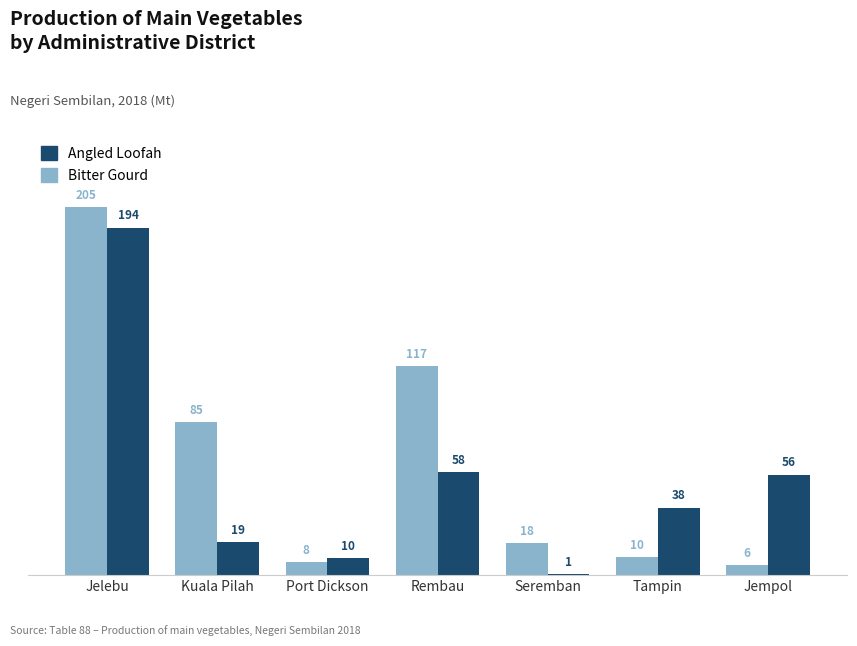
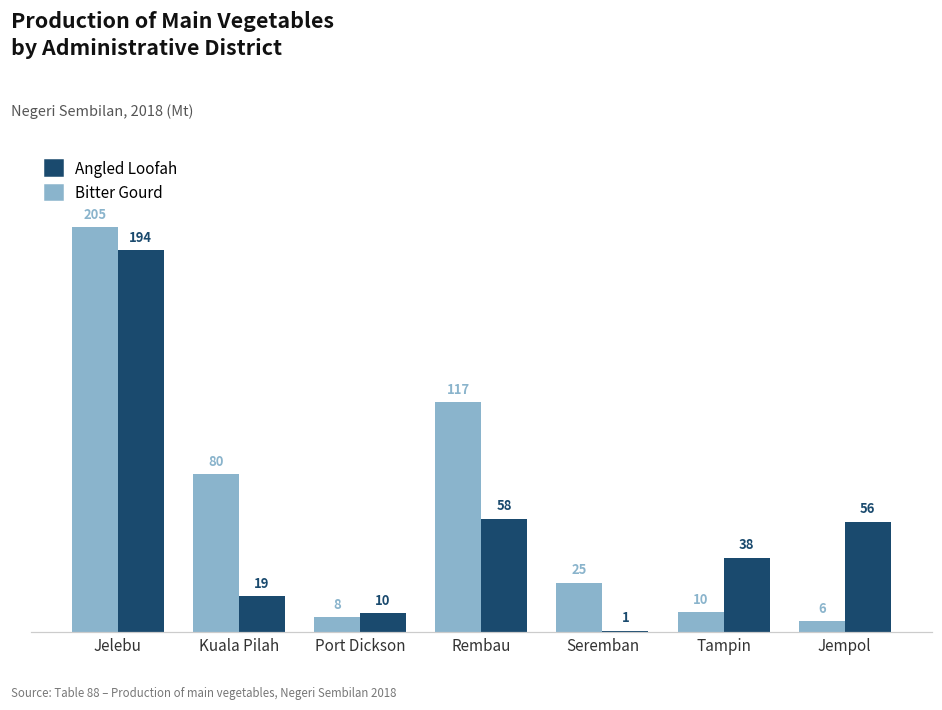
Bitter Gourd, Kuala Pilah: 85 -> 80
Bitter Gourd, Seremban: 18 -> 25
